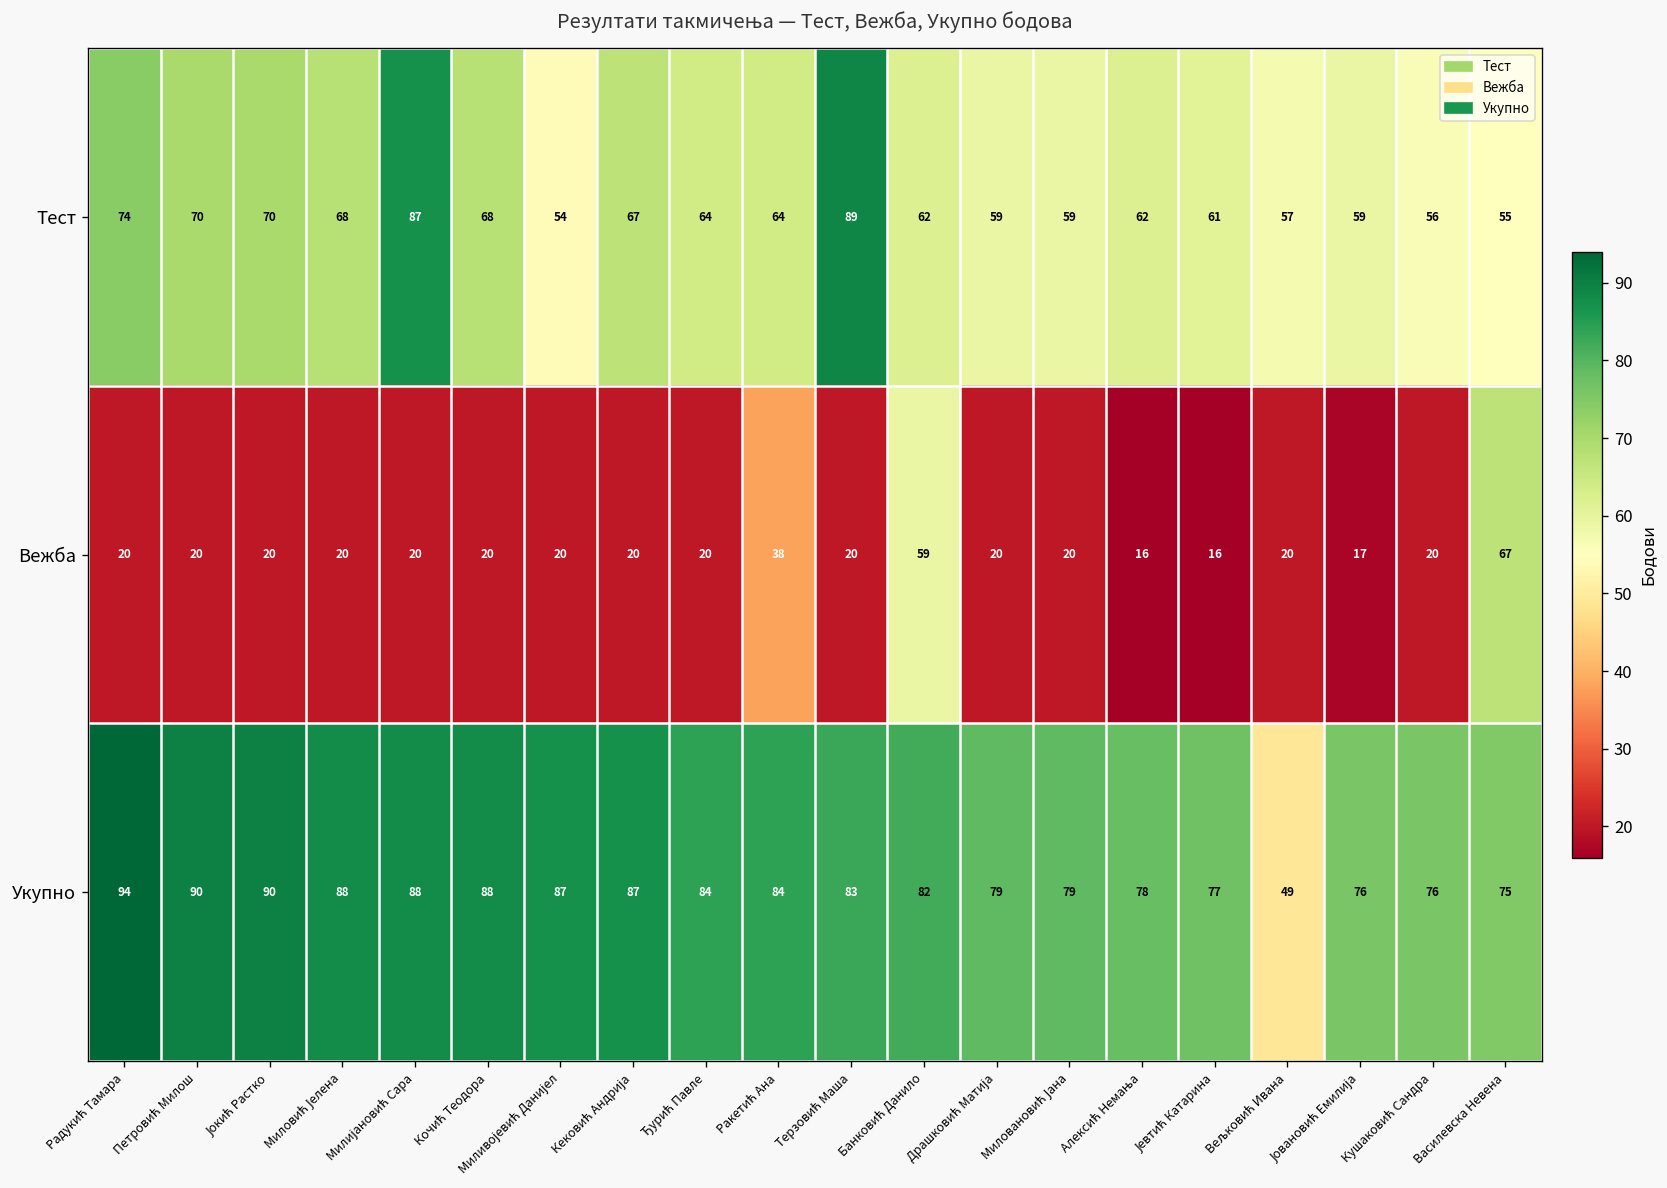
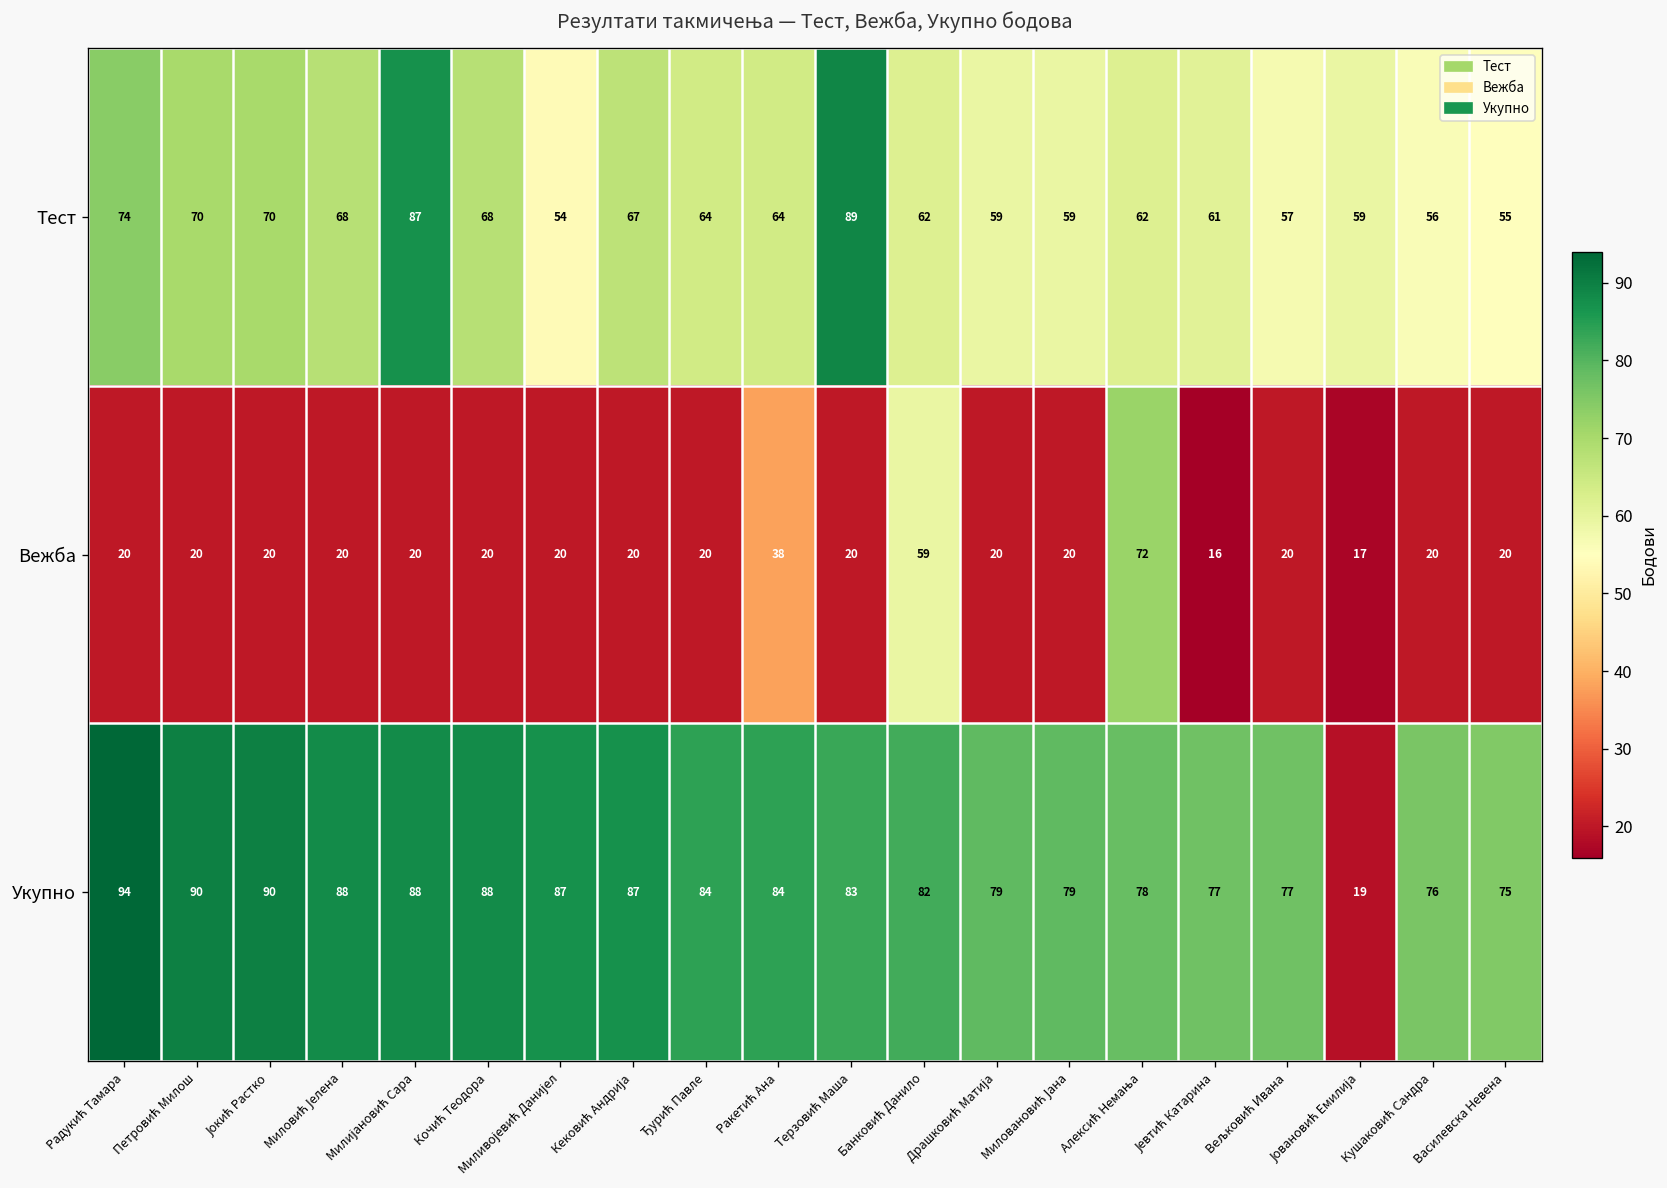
Вежба, Алексић Немања: 16 -> 72
Вежба, Василевска Невена: 67 -> 20
Укупно, Вељковић Ивана: 49 -> 77
Укупно, Јовановић Емилија: 76 -> 19
